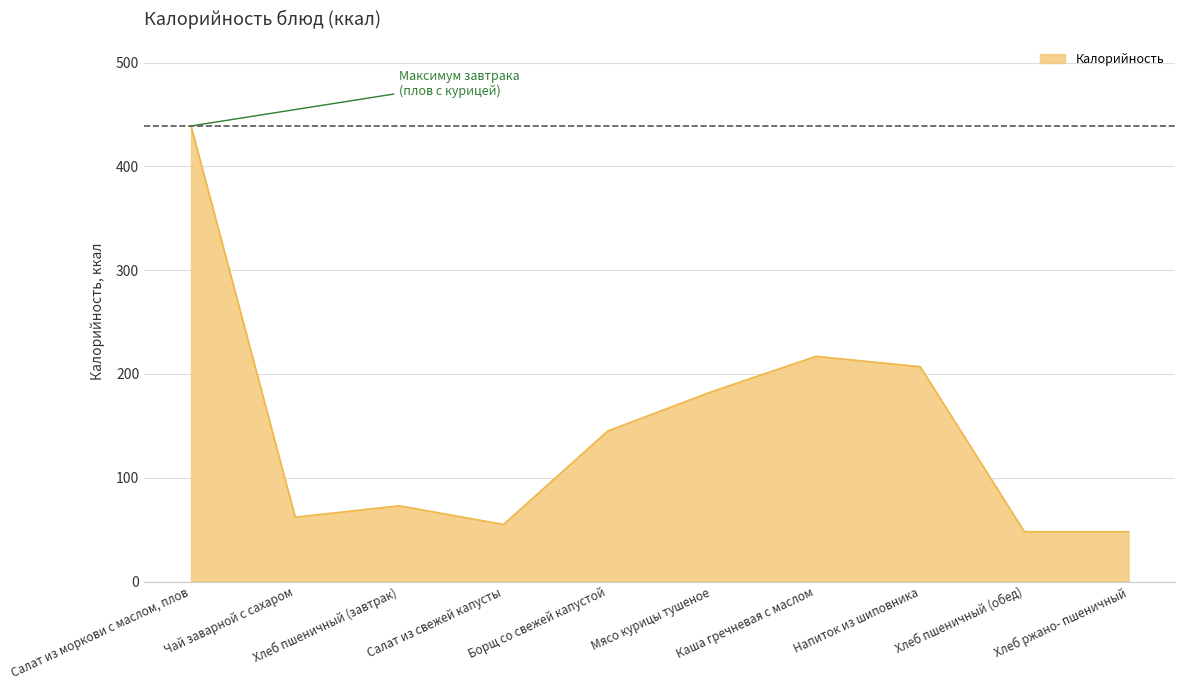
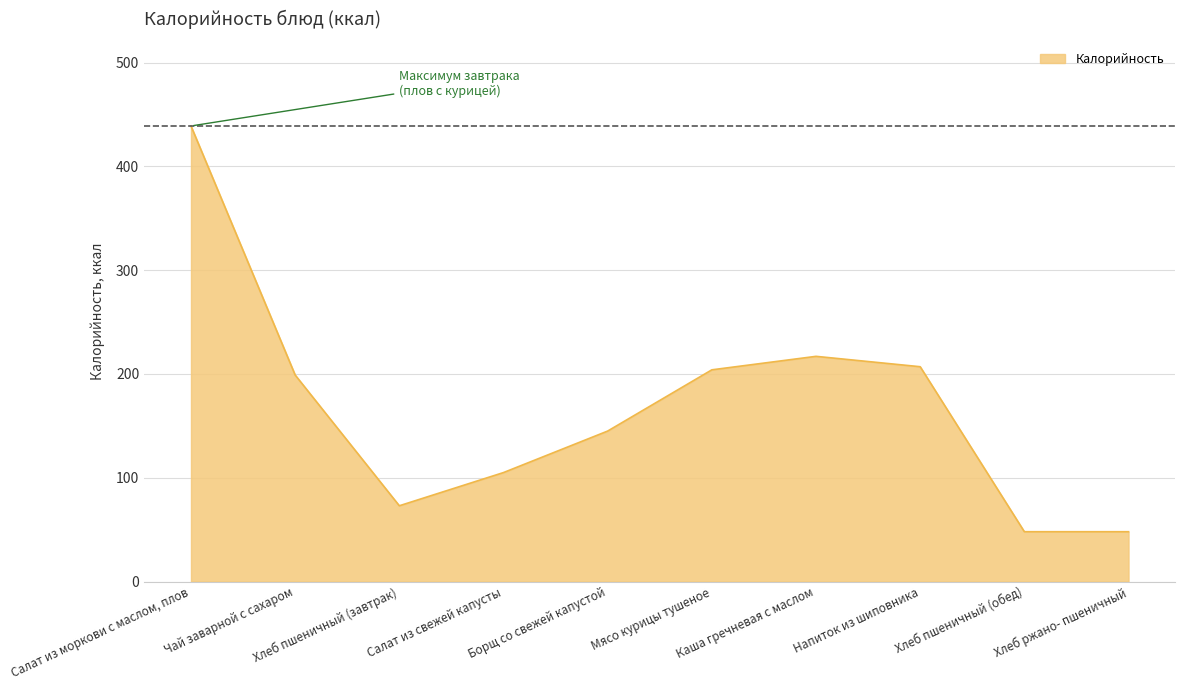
Чай заварной с сахаром: 62 -> 199
Салат из свежей капусты: 55 -> 105
Мясо курицы тушеное: 183 -> 204
